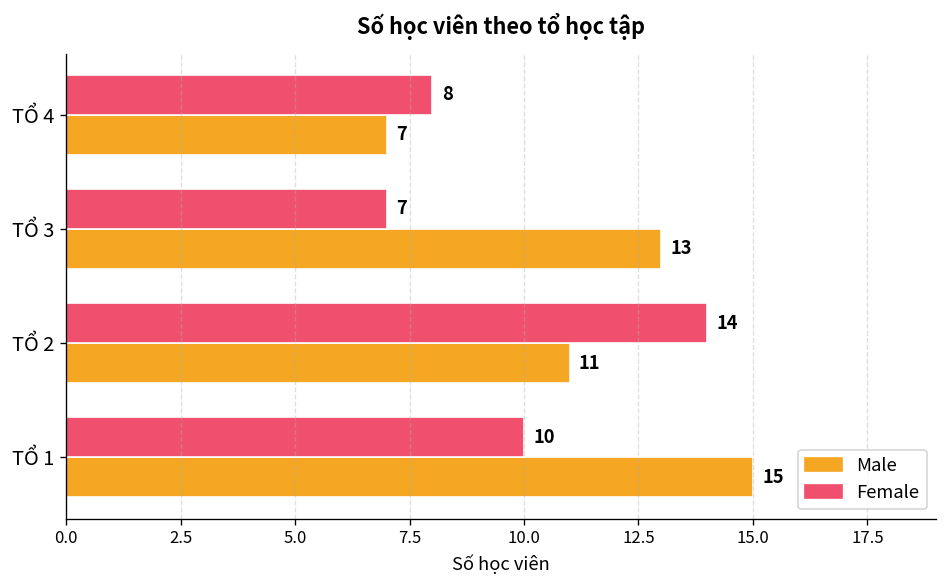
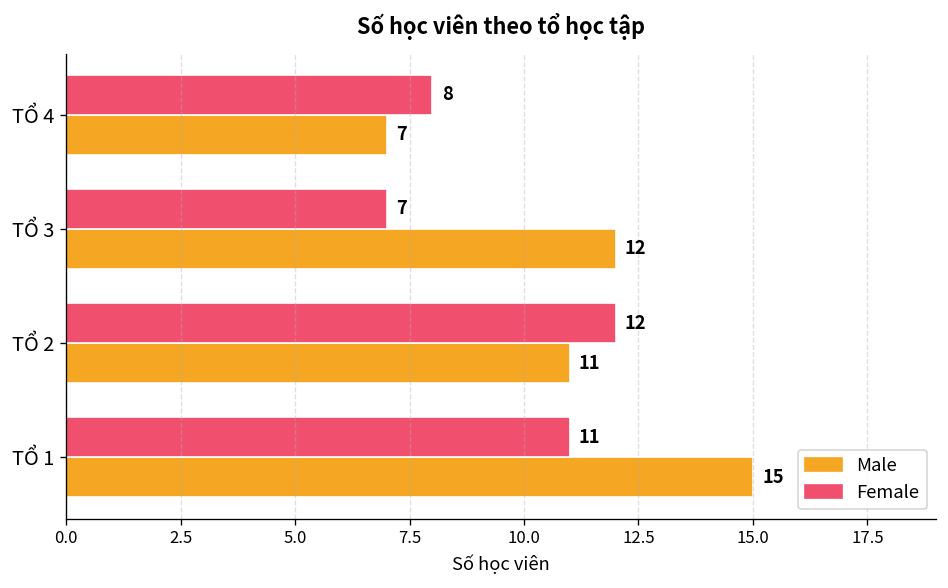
Male, TỔ 3: 13 -> 12
Female, TỔ 2: 14 -> 12
Female, TỔ 1: 10 -> 11
